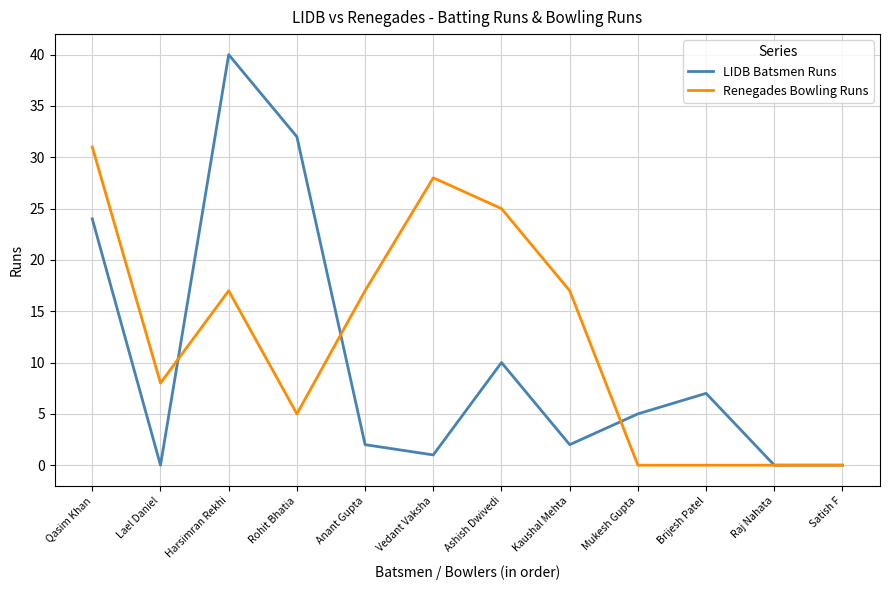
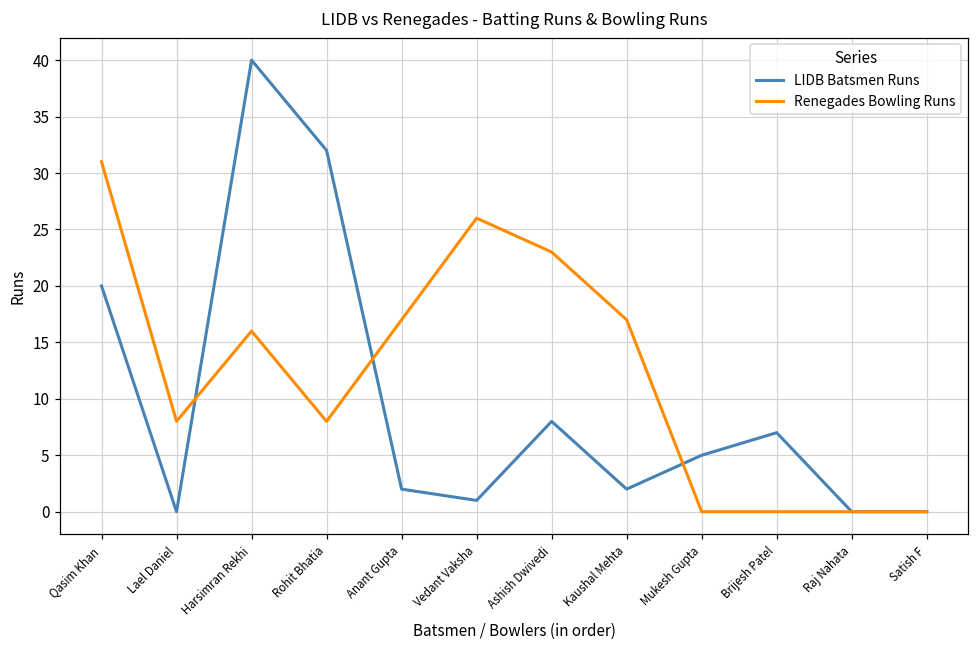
LIDB Batsmen Runs, Qasim Khan: 24 -> 20
Renegades Bowling Runs, Harsimran Rekhi: 17 -> 16
Renegades Bowling Runs, Rohit Bhatia: 5 -> 8
Renegades Bowling Runs, Vedant Vaksha: 28 -> 26
LIDB Batsmen Runs, Ashish Dwivedi: 10 -> 8
Renegades Bowling Runs, Ashish Dwivedi: 25 -> 23
